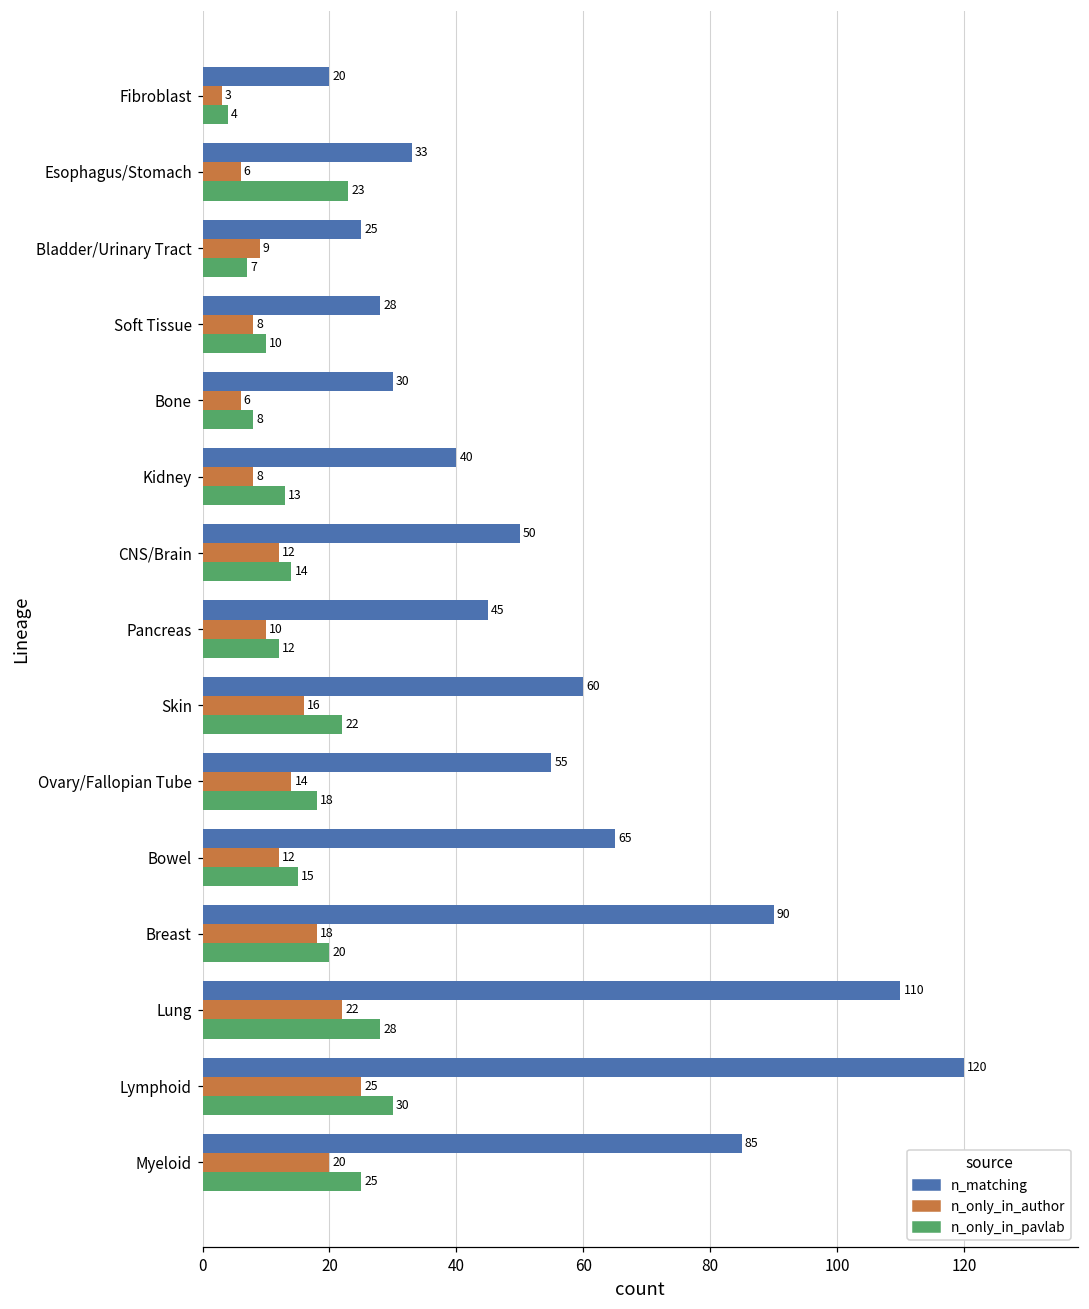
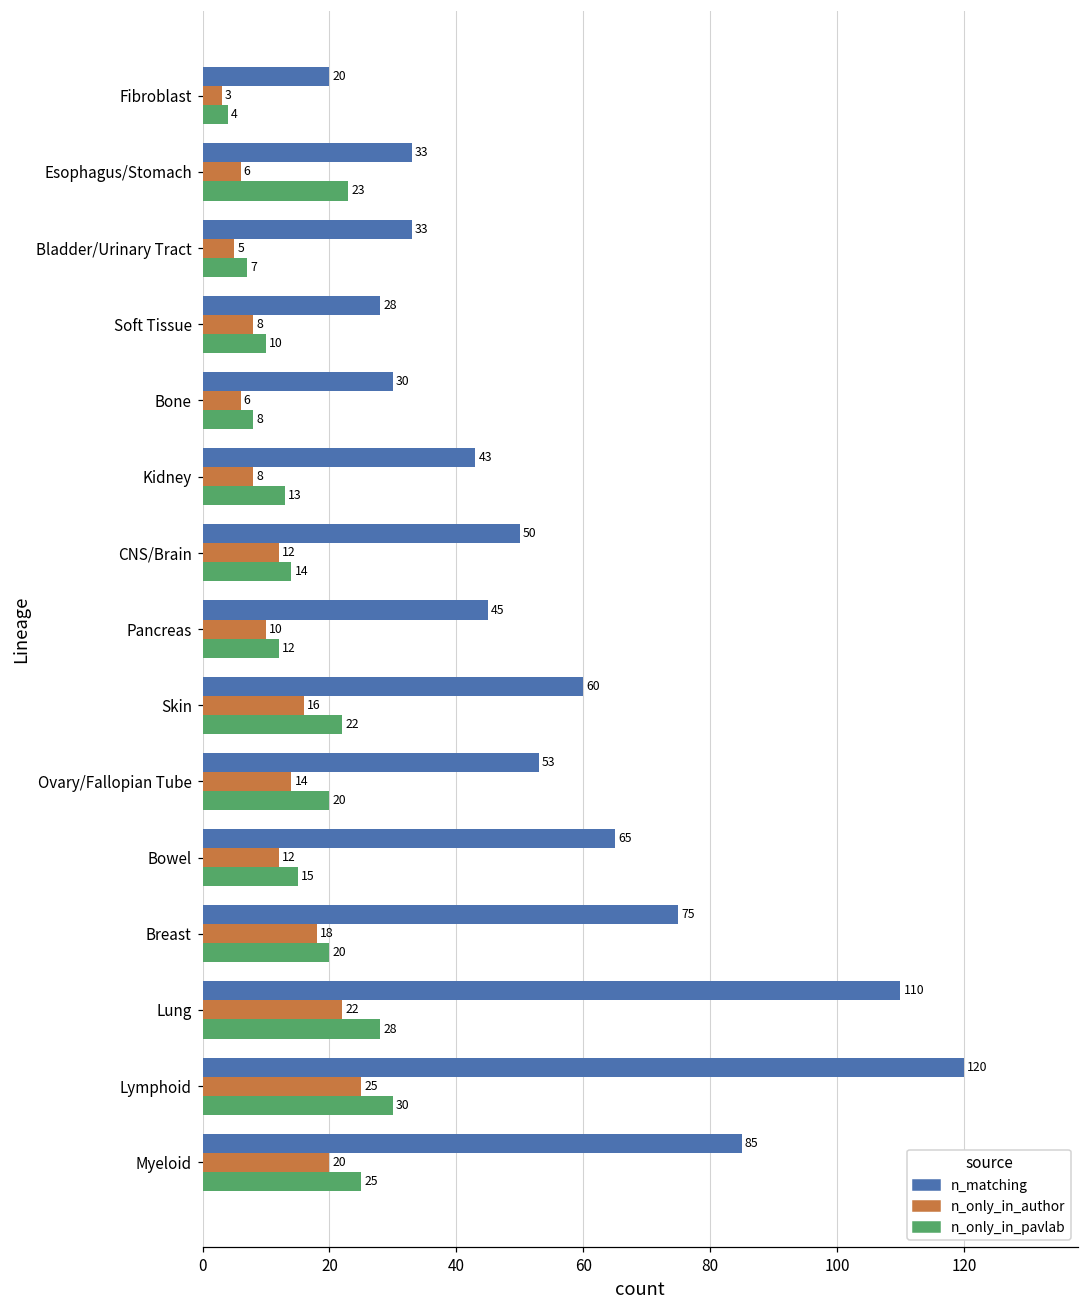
n_matching, Bladder/Urinary Tract: 25 -> 33
n_only_in_author, Bladder/Urinary Tract: 9 -> 5
n_matching, Kidney: 40 -> 43
n_matching, Ovary/Fallopian Tube: 55 -> 53
n_only_in_pavlab, Ovary/Fallopian Tube: 18 -> 20
n_matching, Breast: 90 -> 75
